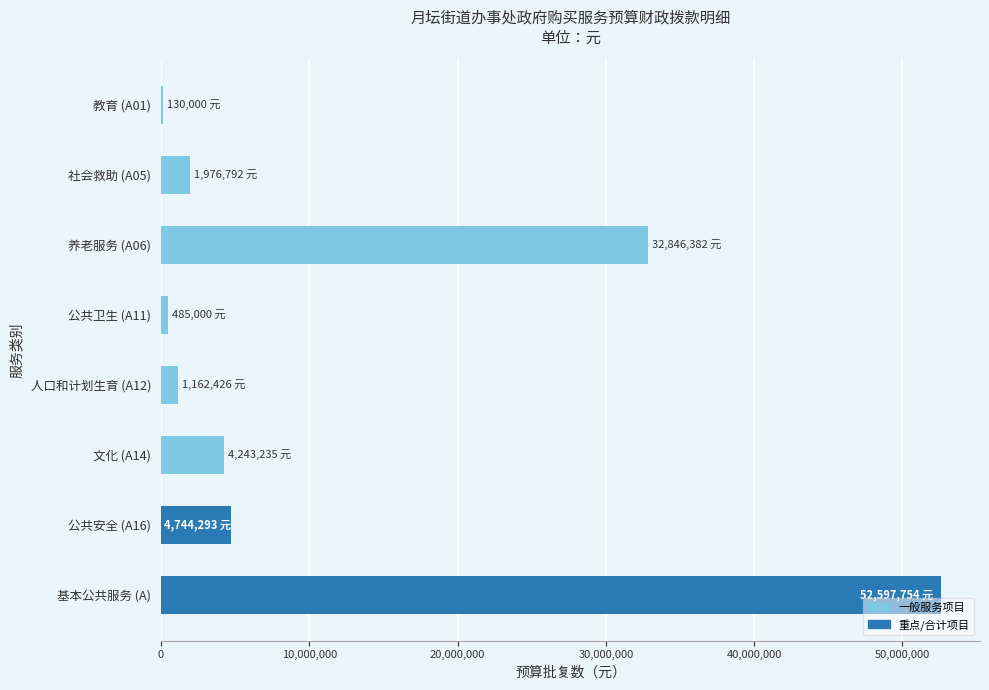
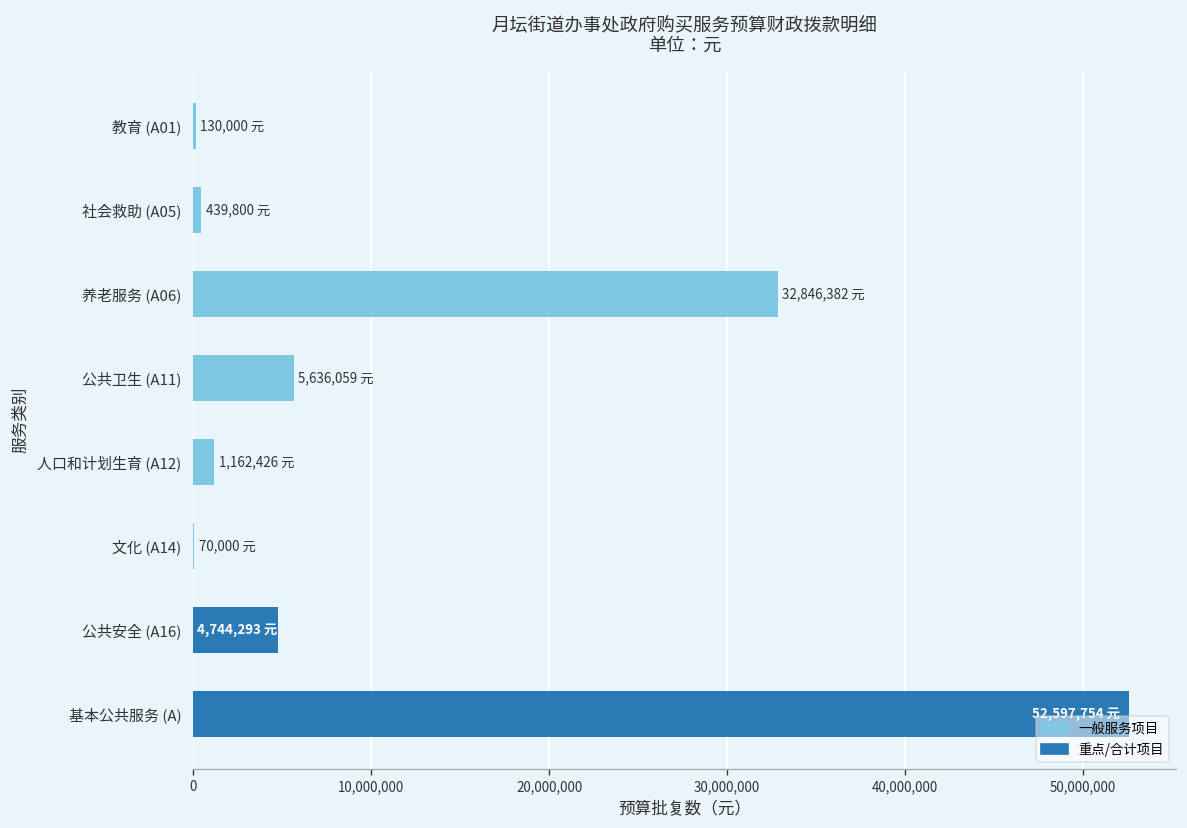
社会救助 (A05): 1,976,792 -> 439,800
公共卫生 (A11): 485,000 -> 5,636,059
文化 (A14): 4,243,235 -> 70,000
